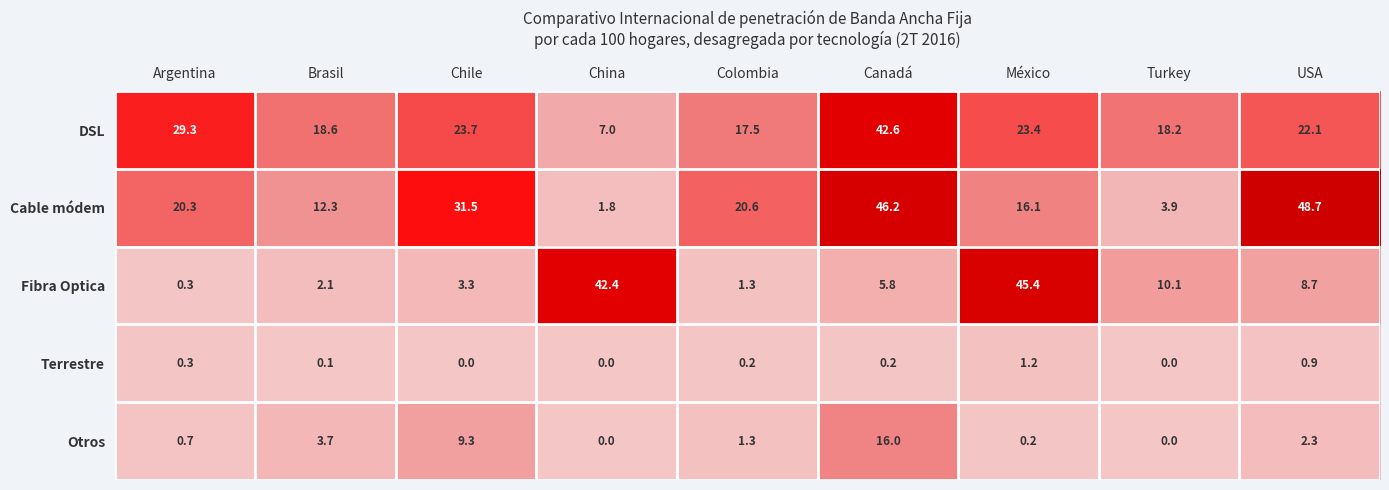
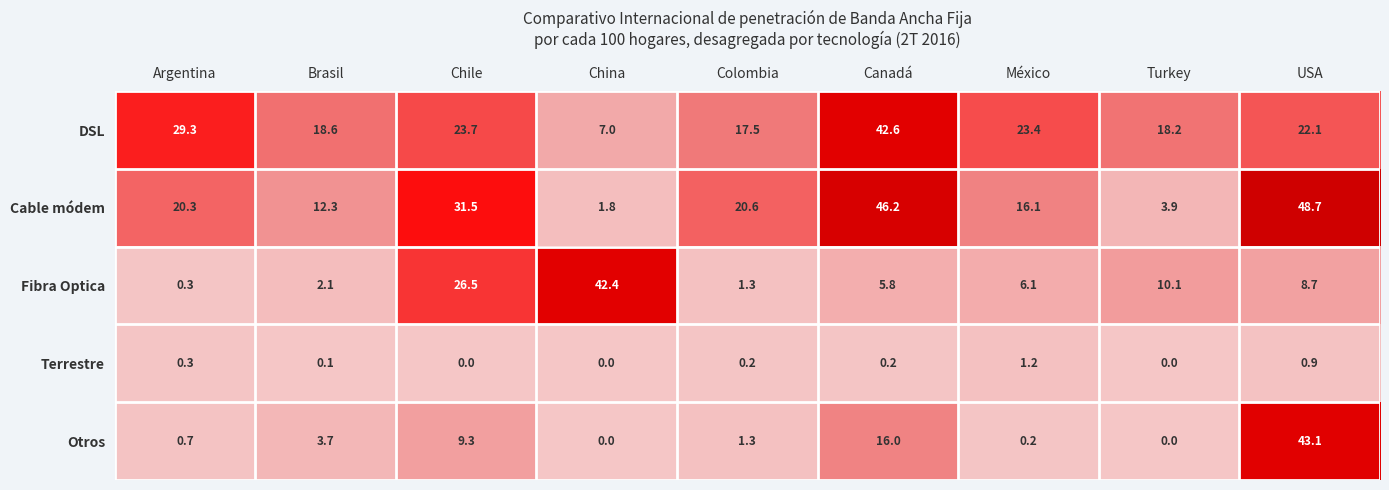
Fibra Optica, Chile: 3.3 -> 26.5
Fibra Optica, México: 45.4 -> 6.1
Otros, USA: 2.3 -> 43.1
